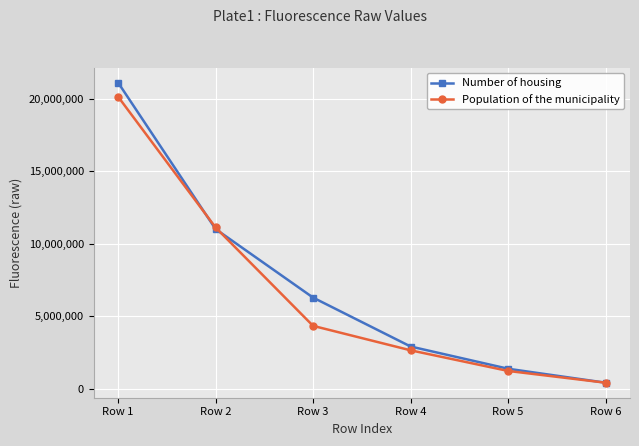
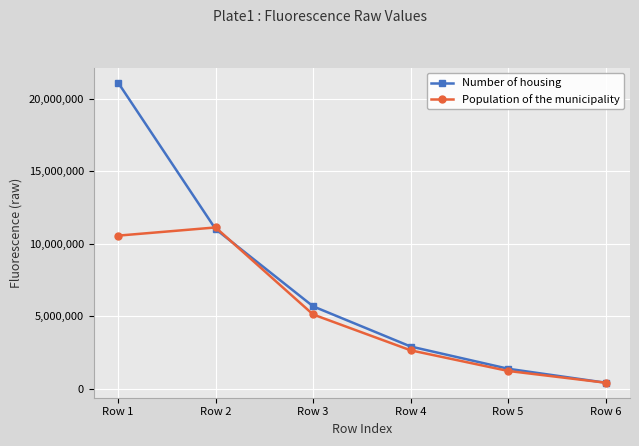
Population of the municipality, Row 1: 20,200,000 -> 10,600,000
Number of housing, Row 3: 6,300,000 -> 5,700,000
Population of the municipality, Row 3: 4,300,000 -> 5,100,000
